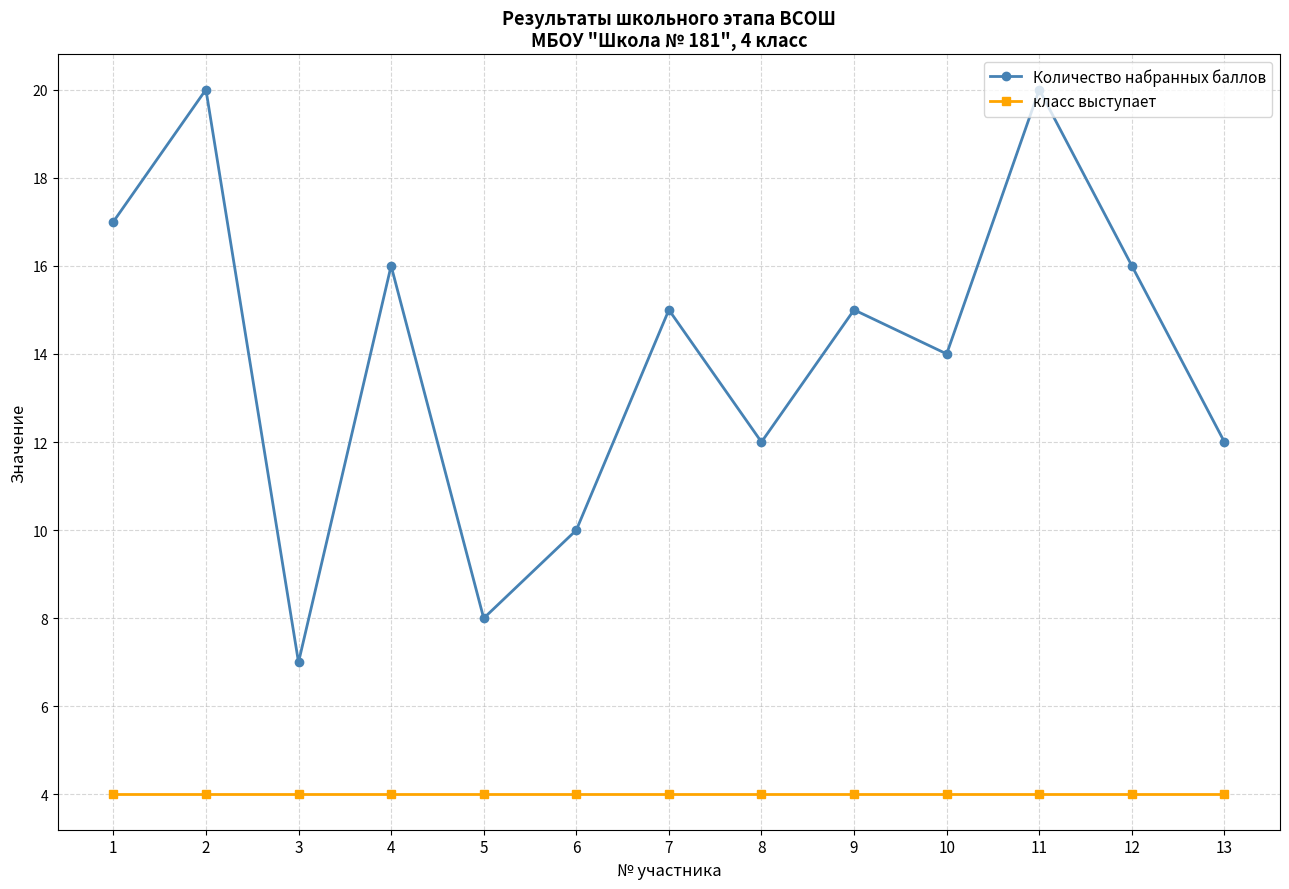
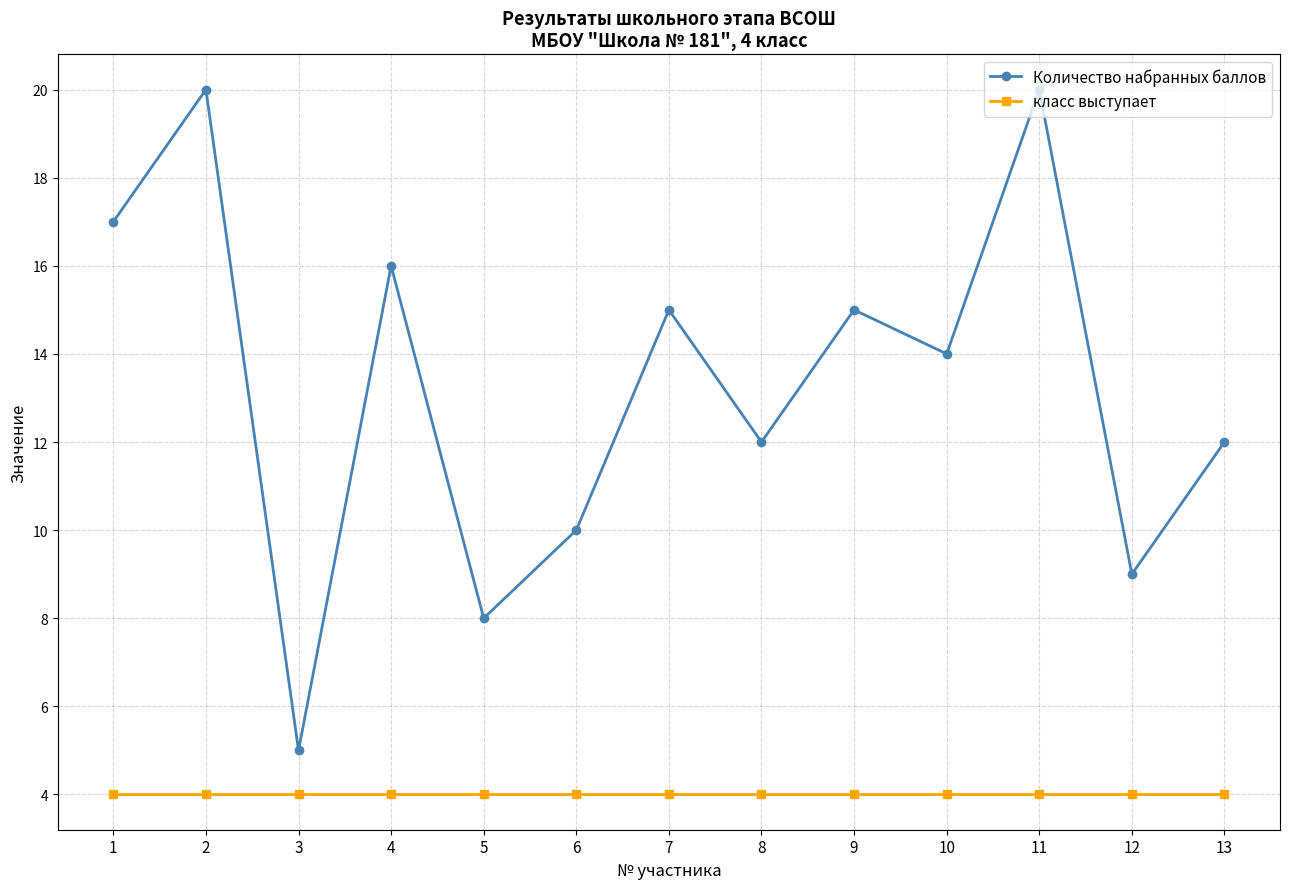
Количество набранных баллов, 3: 7 -> 5
Количество набранных баллов, 12: 16 -> 9
